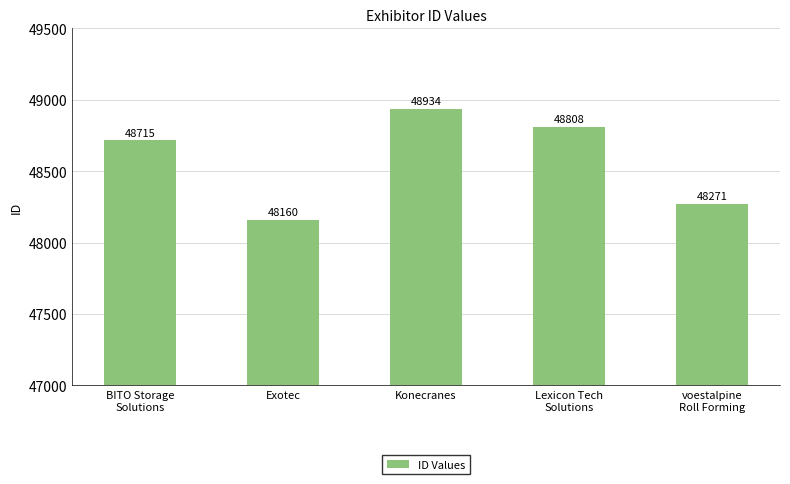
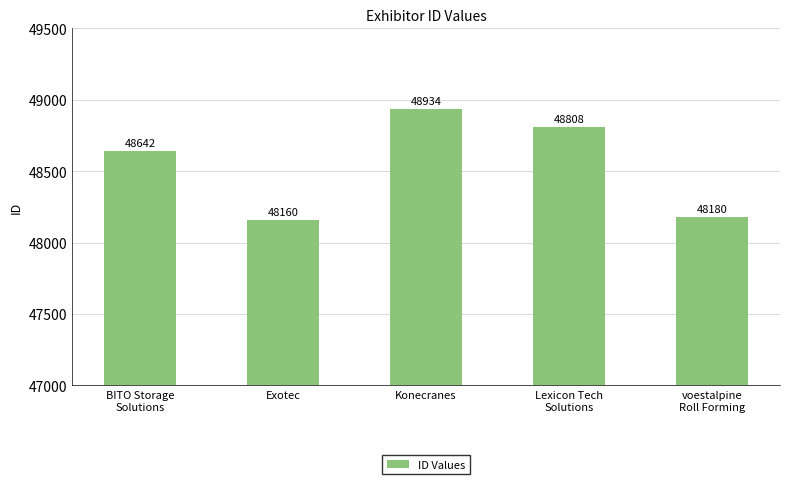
BITO Storage Solutions: 48715 -> 48642
voestalpine Roll Forming: 48271 -> 48180
